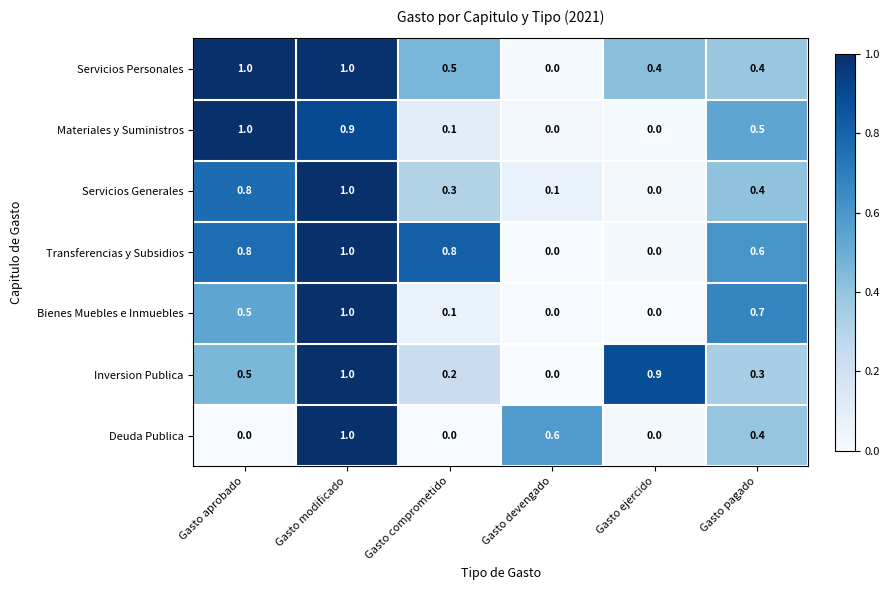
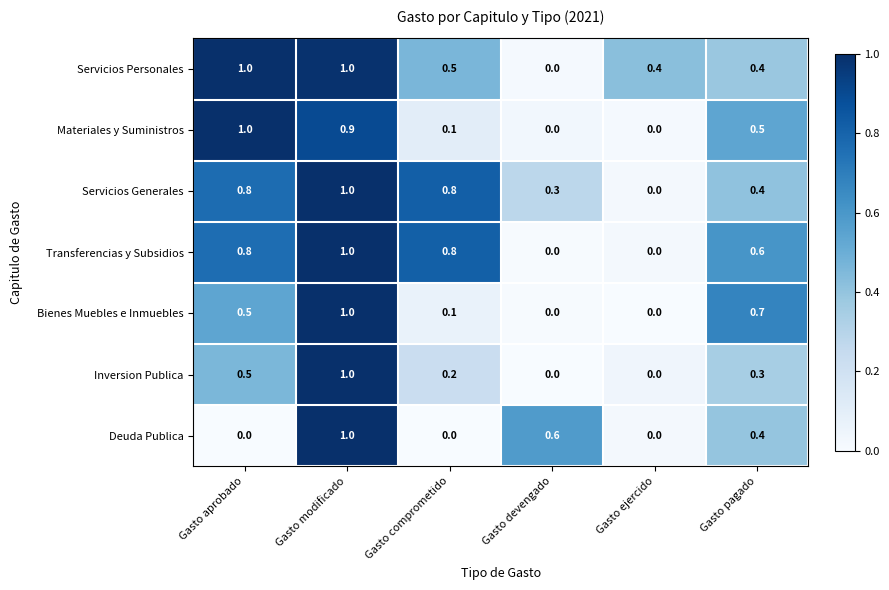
Servicios Generales, Gasto comprometido: 0.3 -> 0.8
Servicios Generales, Gasto devengado: 0.1 -> 0.3
Inversion Publica, Gasto ejercido: 0.9 -> 0.0
